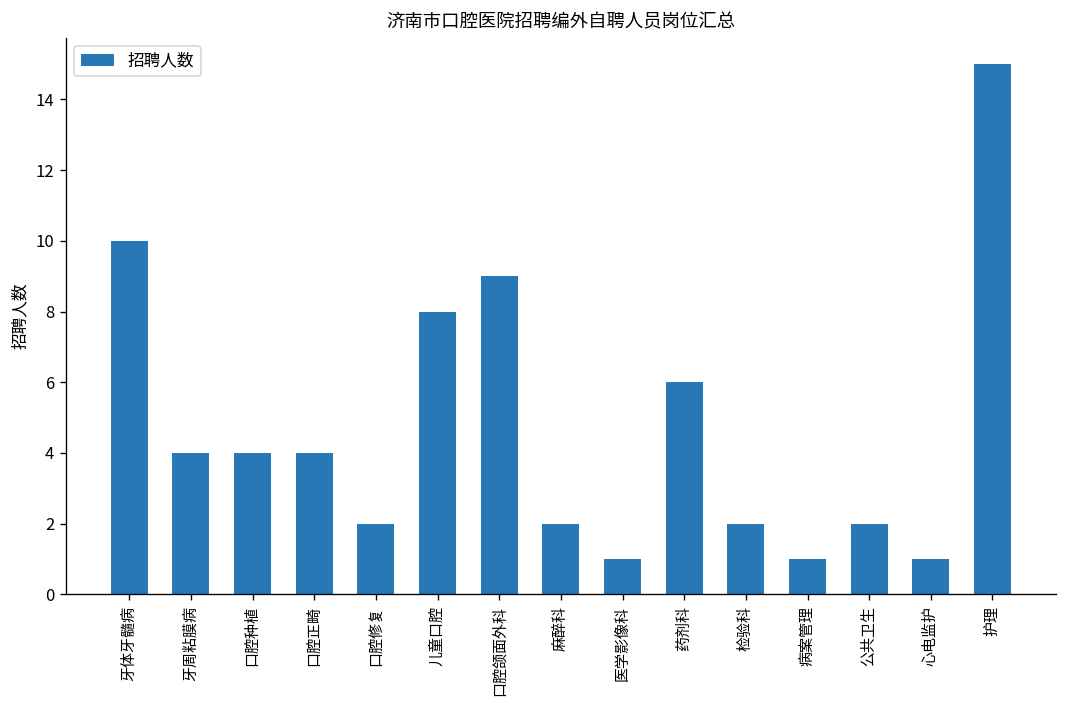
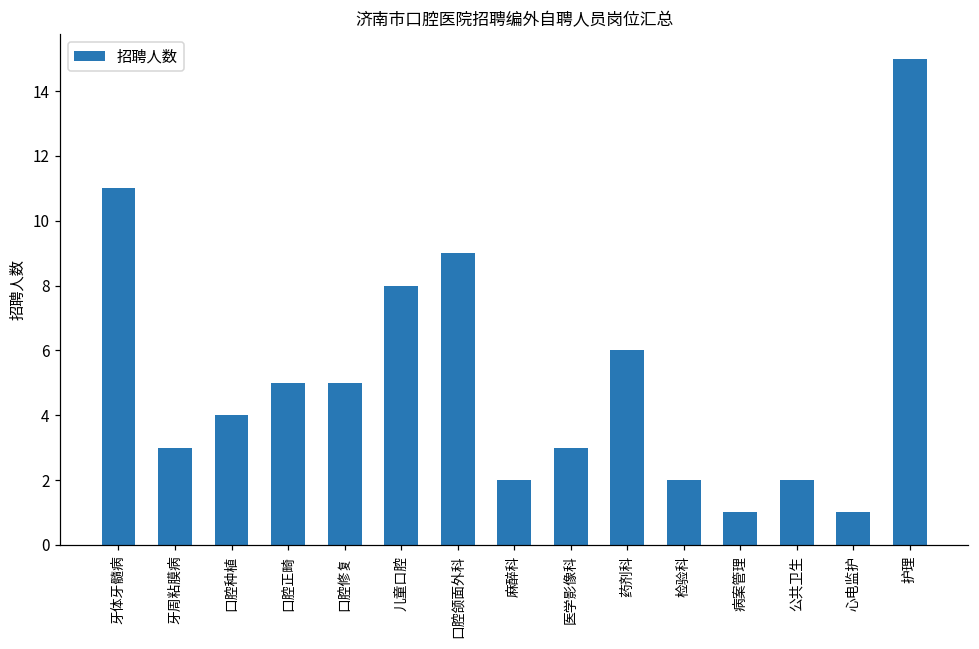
牙体牙髓病: 10 -> 11
牙周粘膜病: 4 -> 3
口腔正畸: 4 -> 5
口腔修复: 2 -> 5
医学影像科: 1 -> 3
